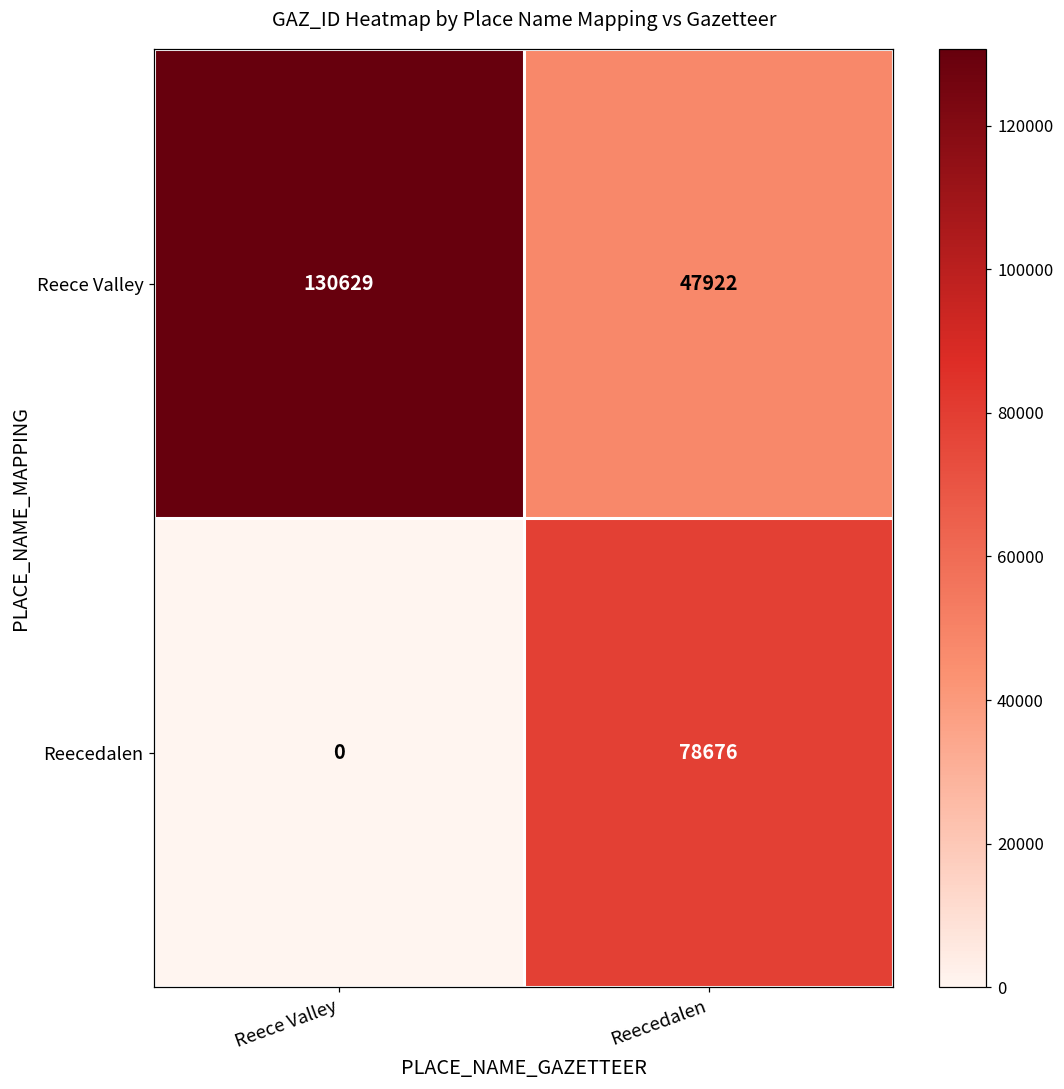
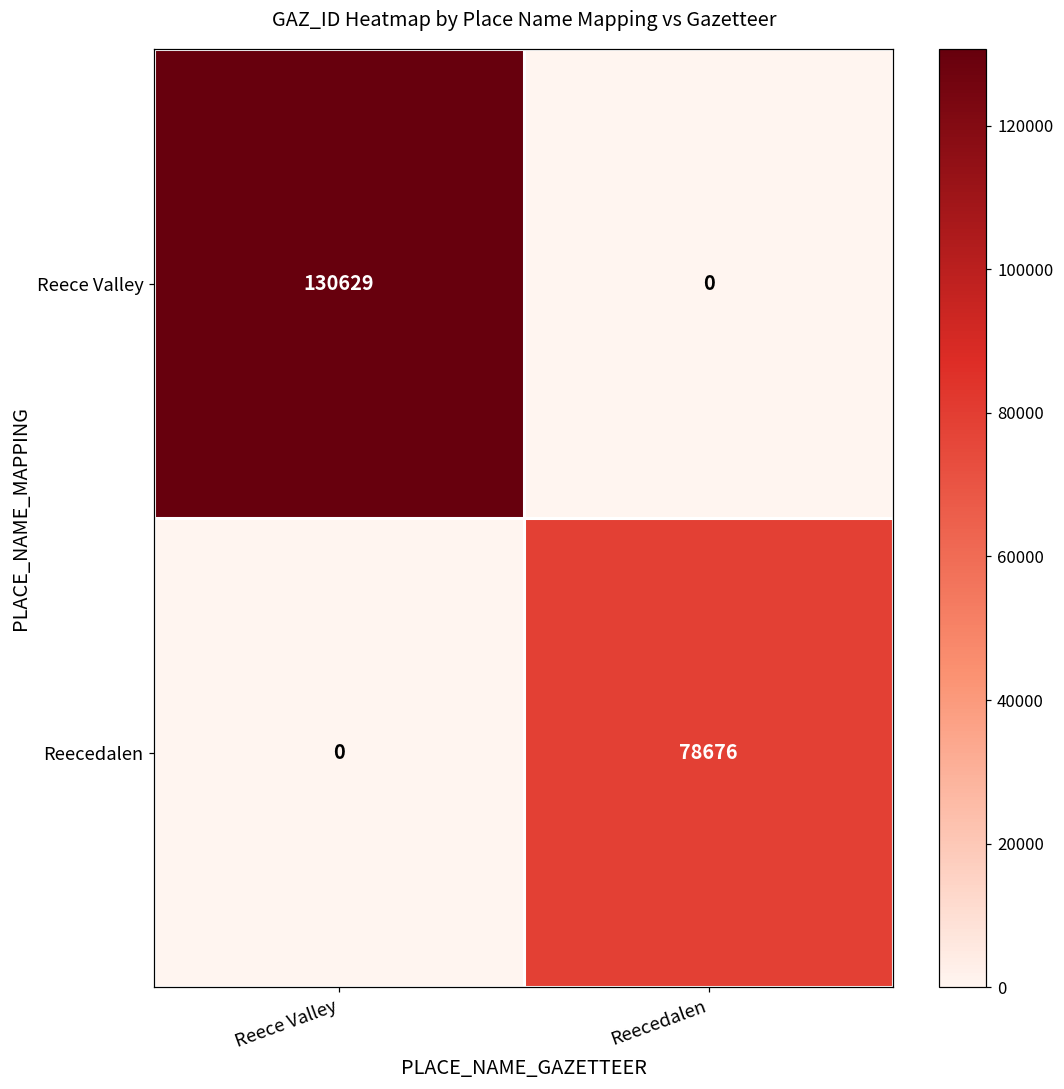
Reece Valley, Reecedalen: 47922 -> 0
